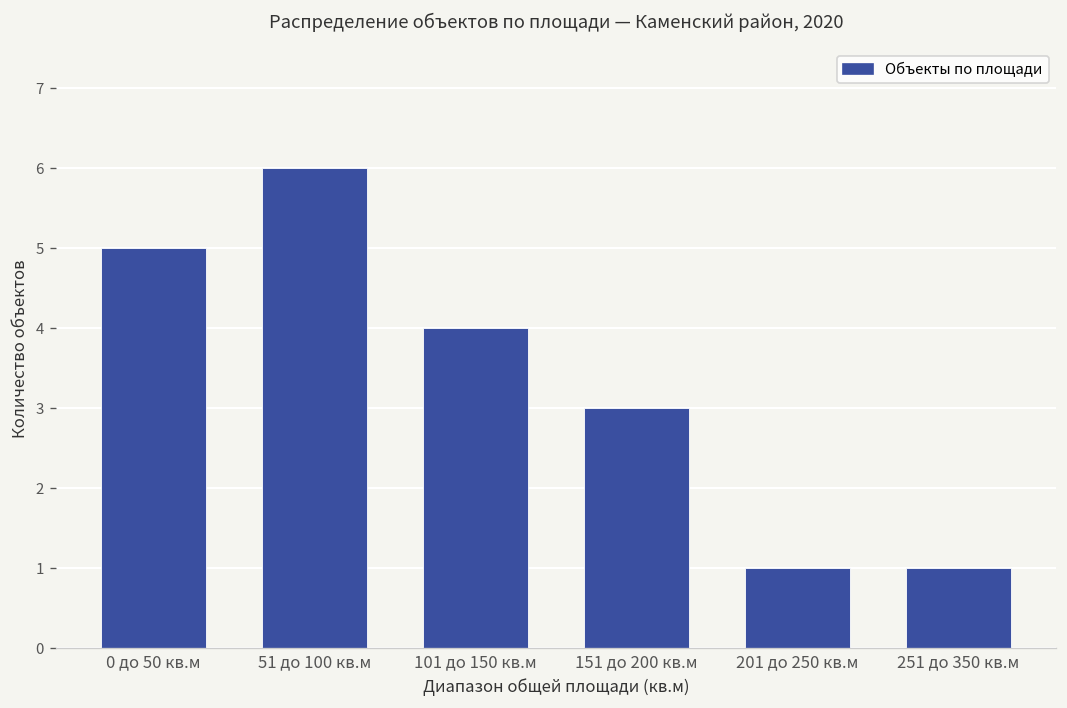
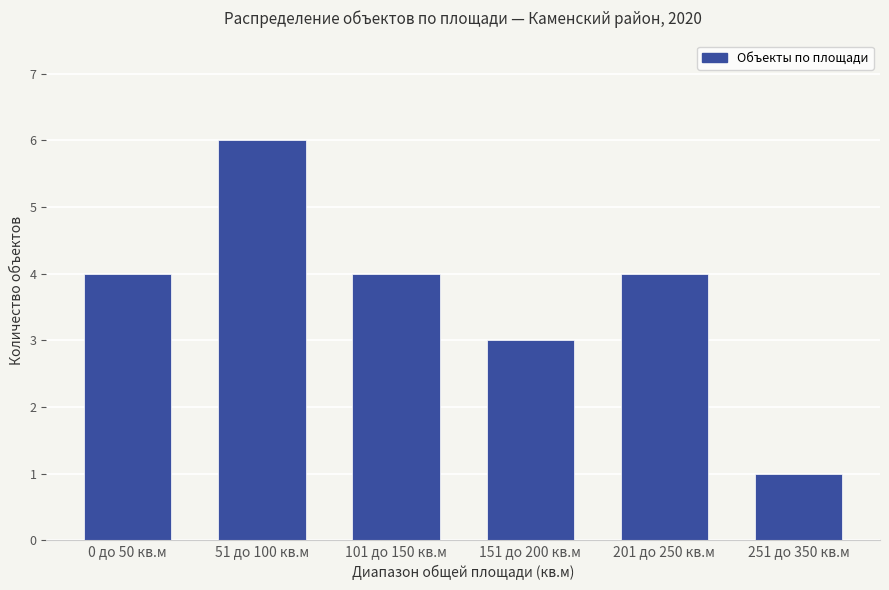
0 до 50 кв.м: 5 -> 4
201 до 250 кв.м: 1 -> 4
